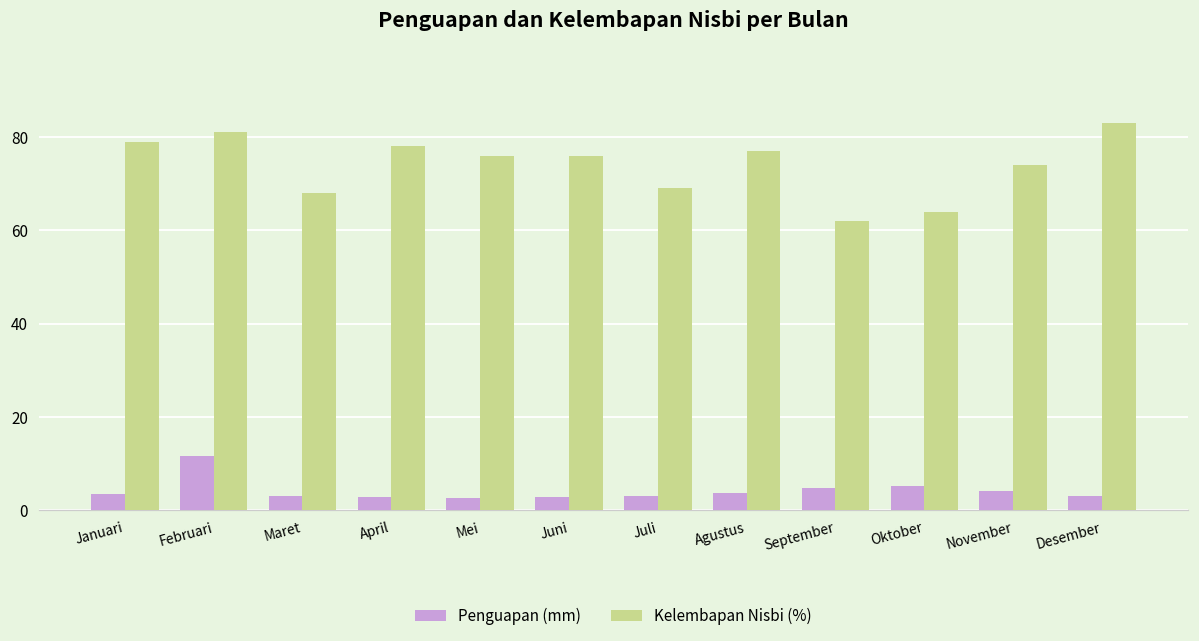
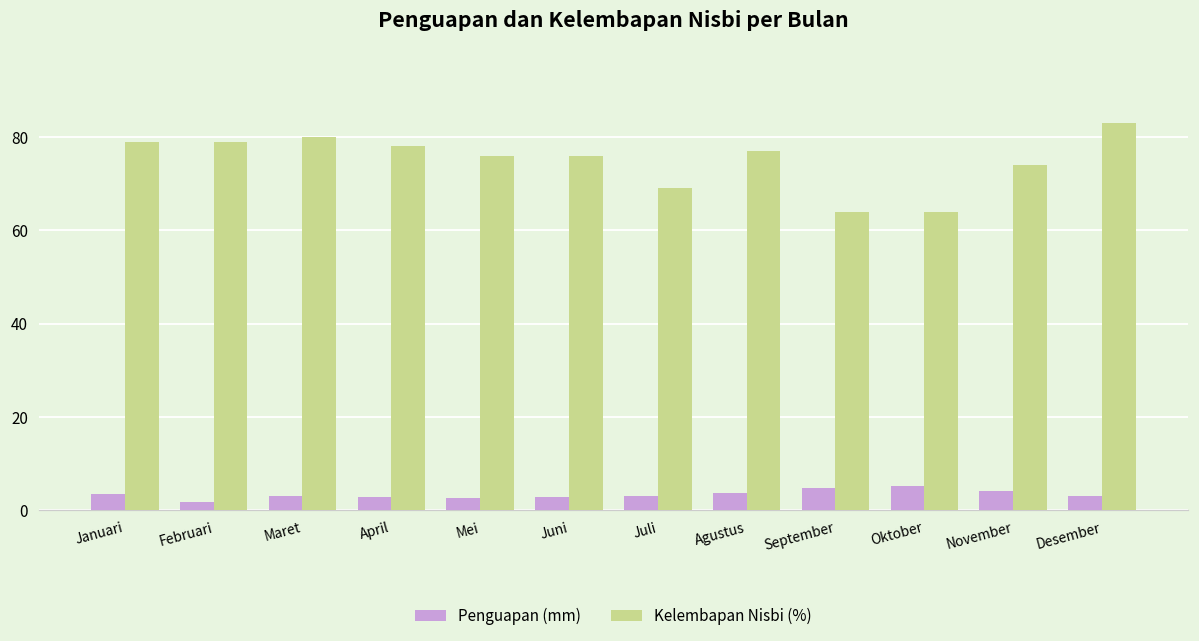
Penguapan (mm), Februari: 12 -> 2
Kelembapan Nisbi (%), Februari: 81 -> 79
Kelembapan Nisbi (%), Maret: 68 -> 80
Kelembapan Nisbi (%), September: 62 -> 64
